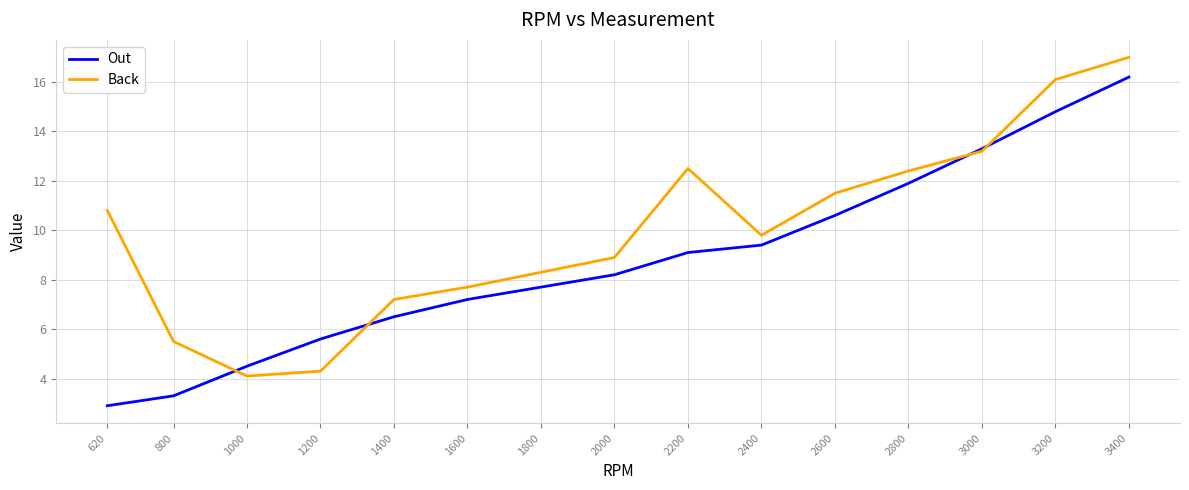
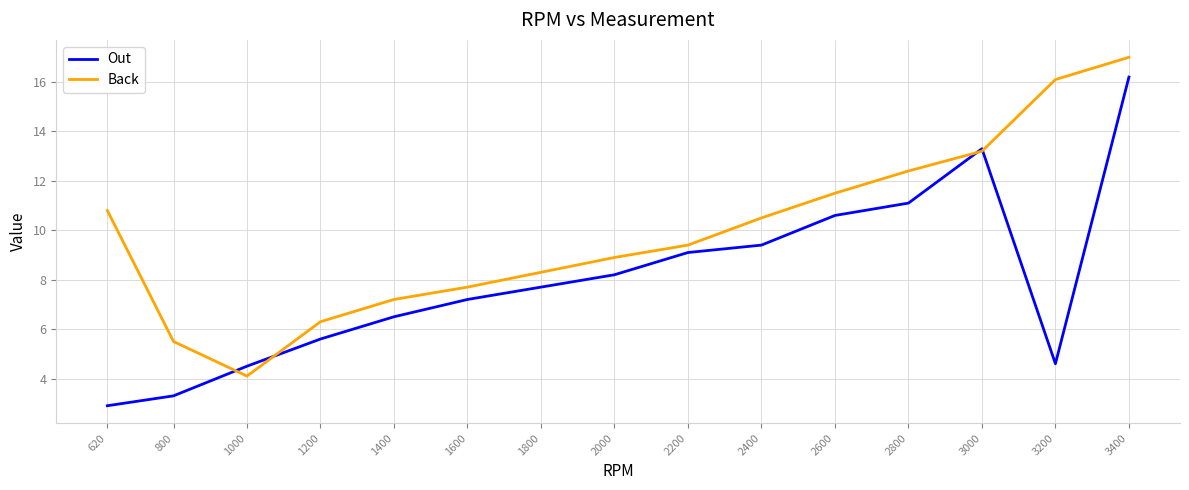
Back, 1200: 4.3 -> 6.3
Back, 2200: 12.5 -> 9.4
Back, 2400: 9.8 -> 10.5
Out, 2800: 11.9 -> 11.1
Out, 3200: 14.8 -> 4.6
